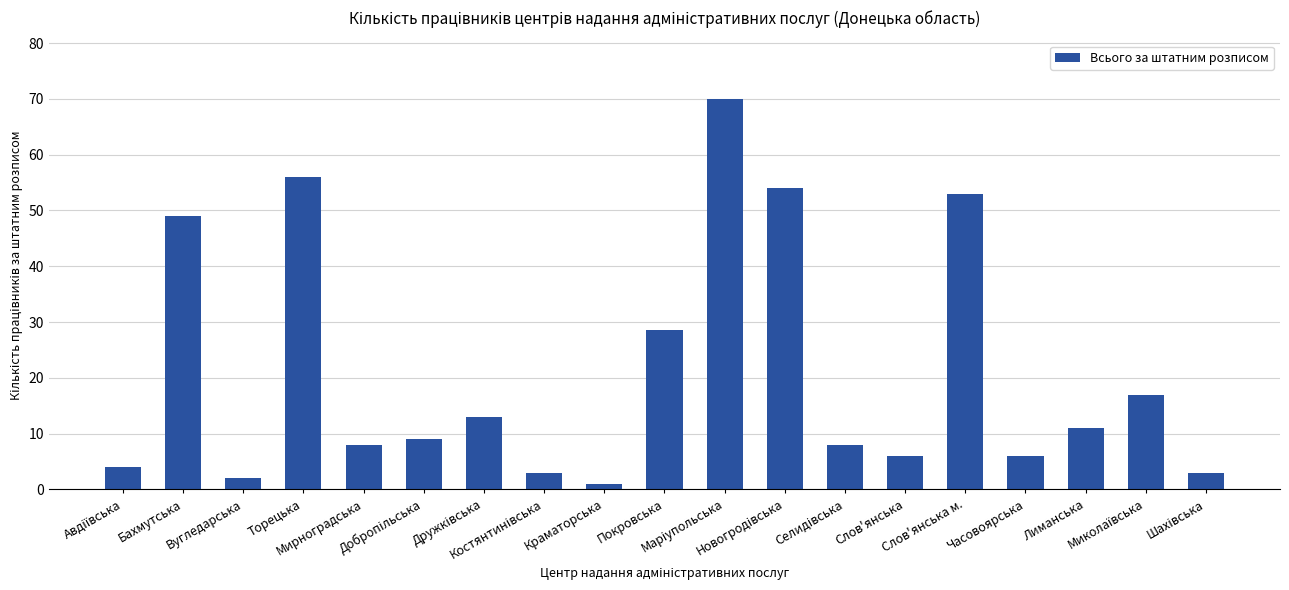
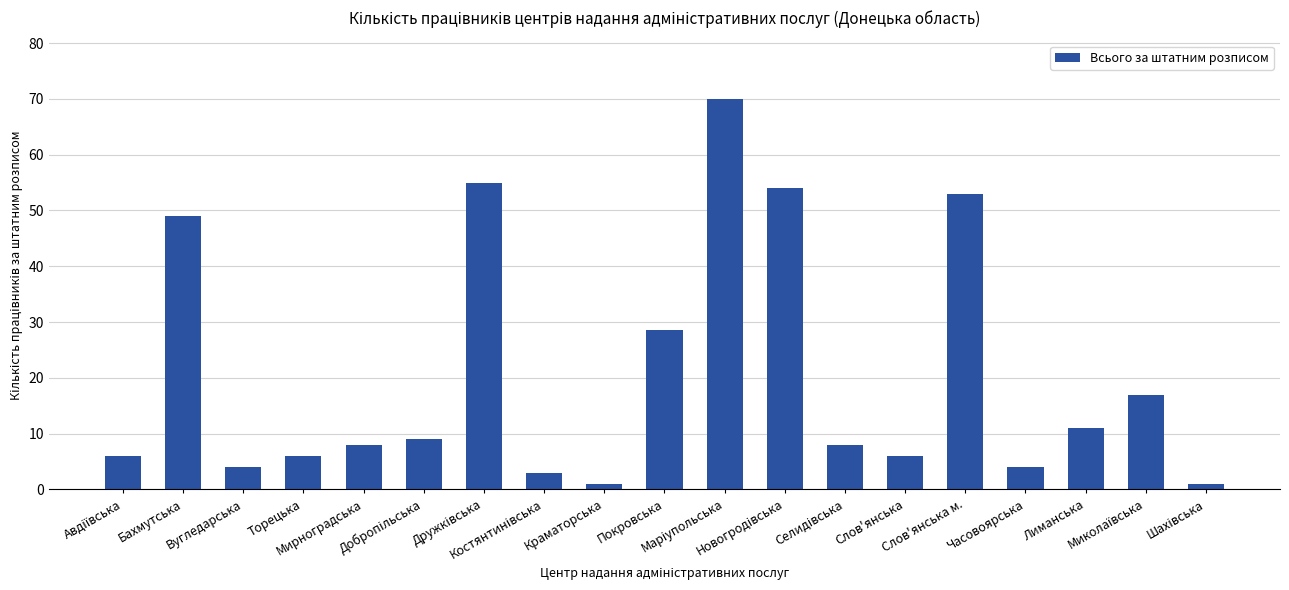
Авдіївська: 4 -> 6
Вугледарська: 2 -> 4
Торецька: 56 -> 6
Дружківська: 13 -> 55
Часовоярська: 6 -> 4
Шахівська: 3 -> 1
